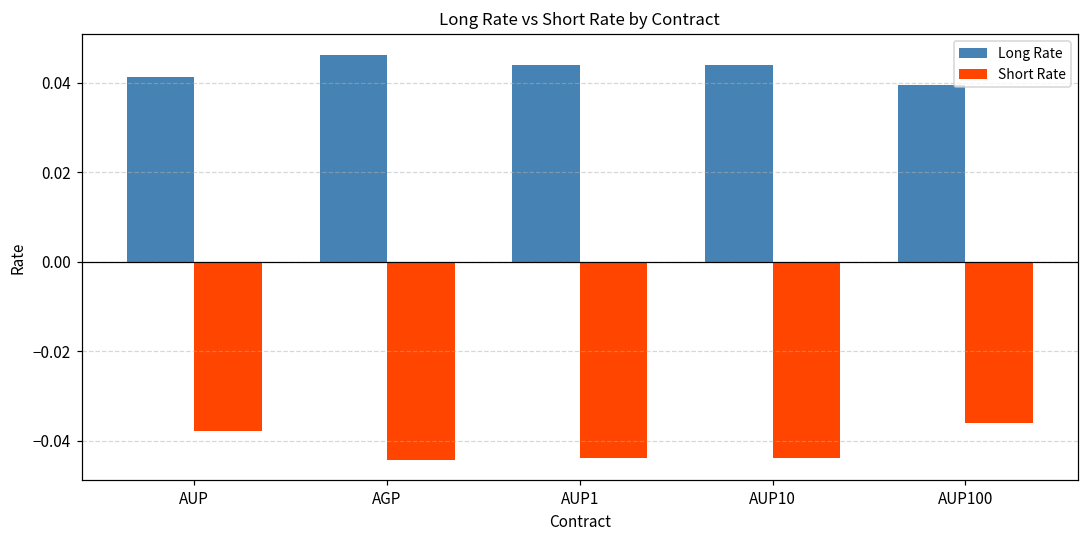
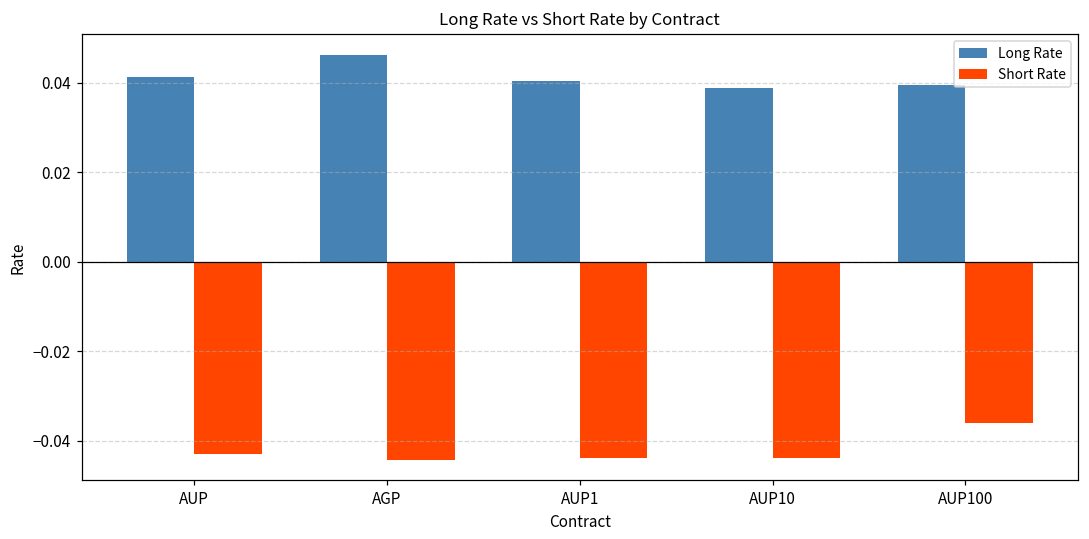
Short Rate, AUP: -0.038 -> -0.043
Long Rate, AUP1: 0.044 -> 0.040
Long Rate, AUP10: 0.044 -> 0.039
